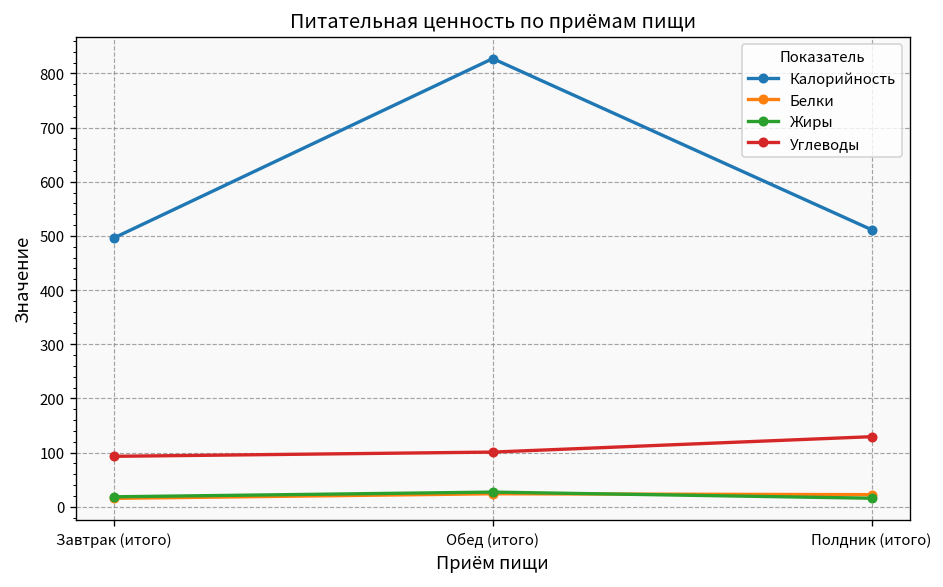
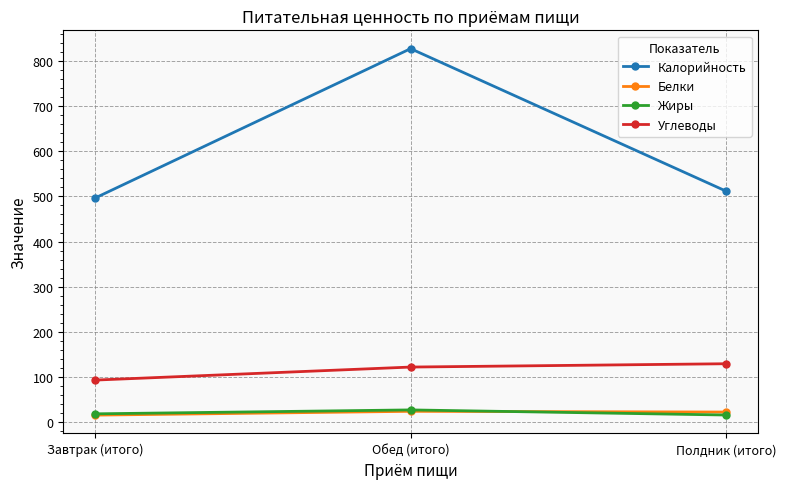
Углеводы, Обед (итого): 100 -> 120
